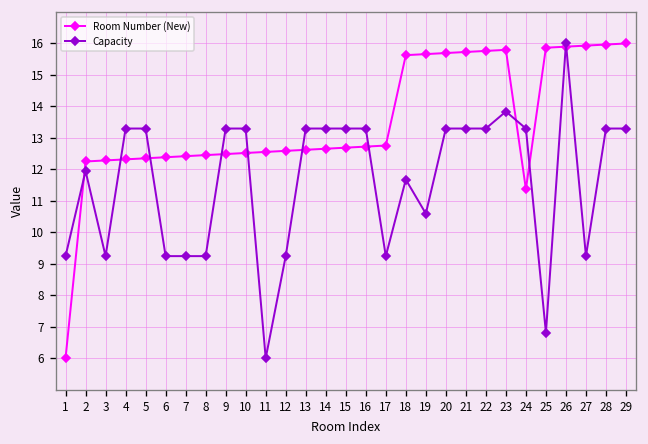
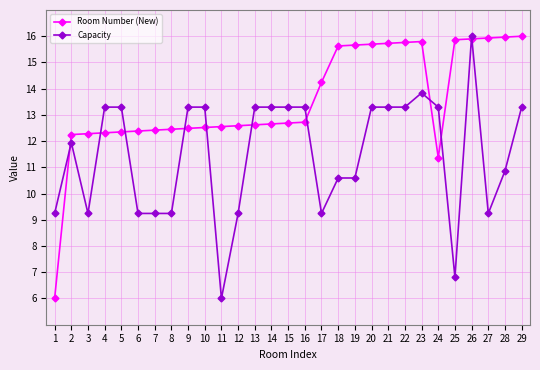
Room Number (New), 17: 12.8 -> 14.2
Capacity, 18: 11.7 -> 10.6
Capacity, 28: 13.3 -> 10.9
